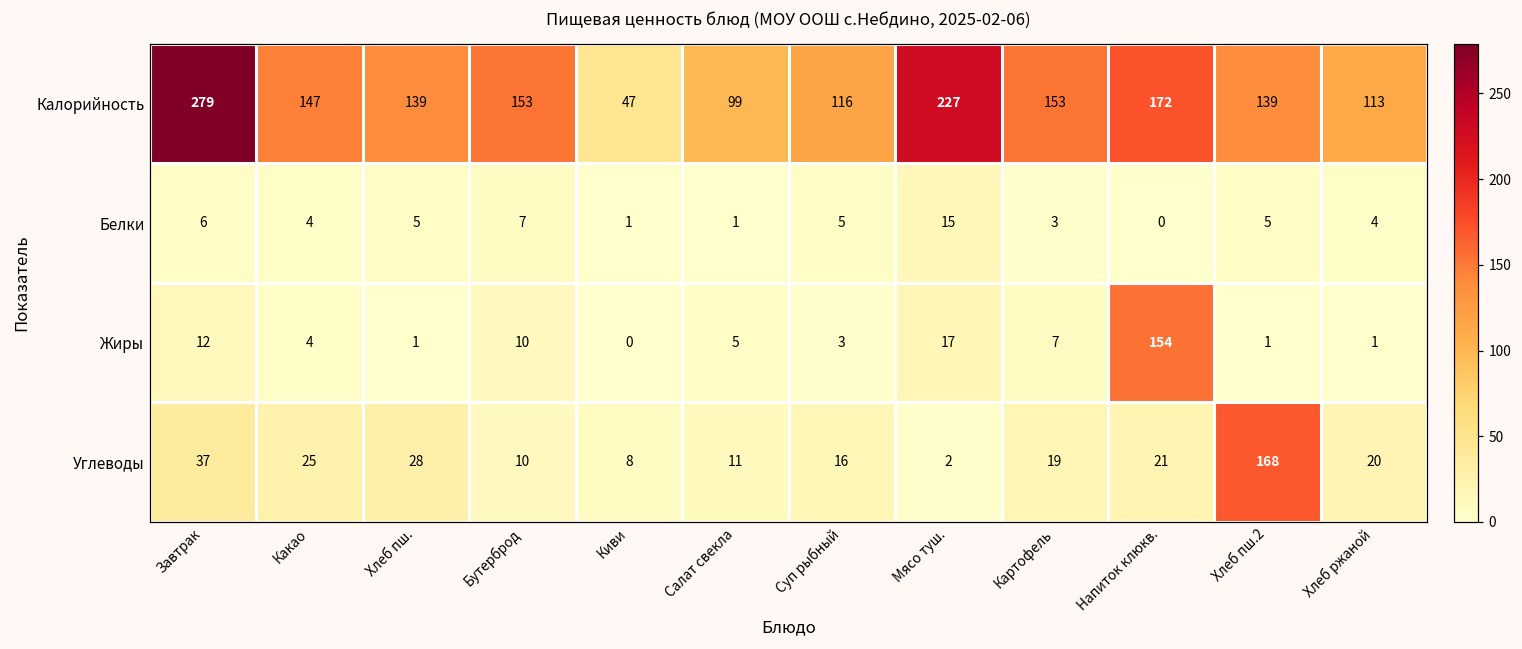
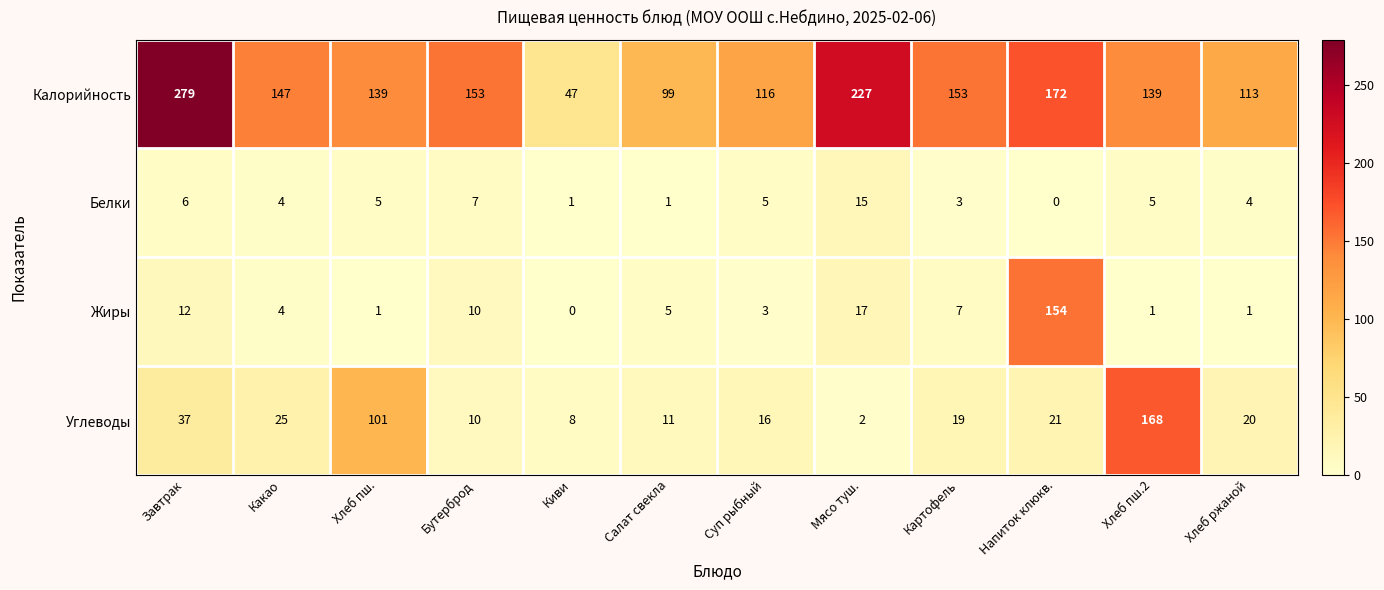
Углеводы, Хлеб пш.: 28 -> 101
